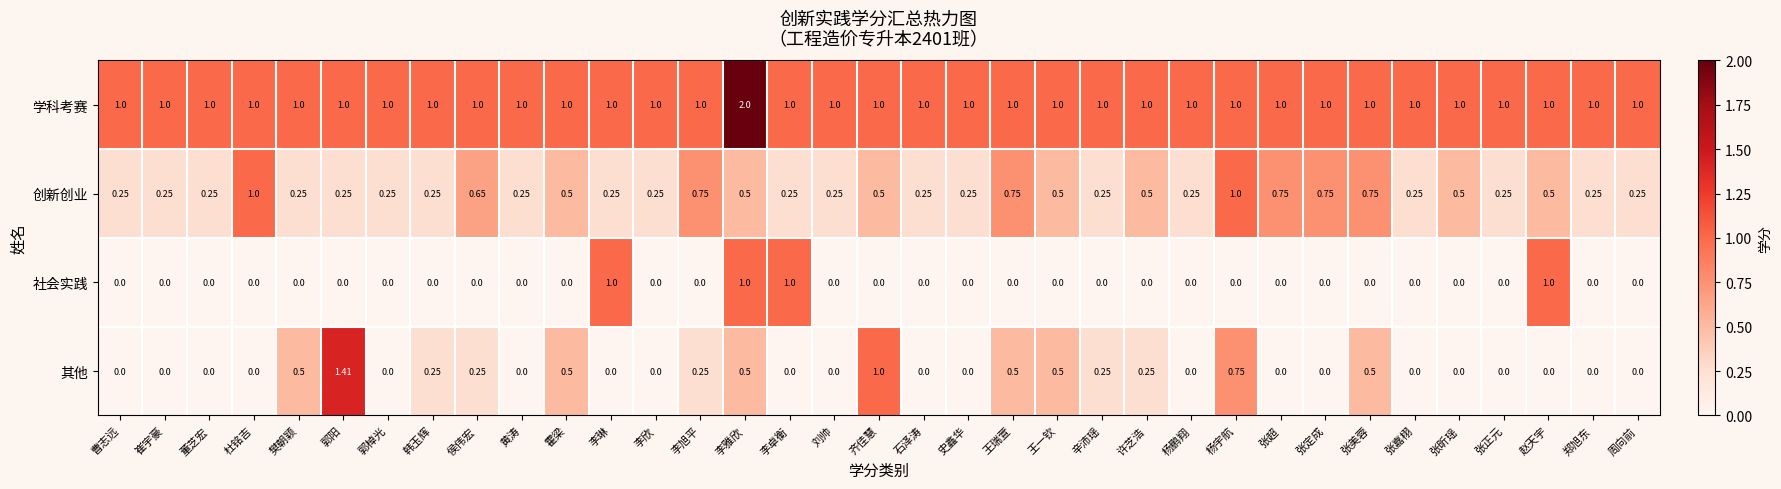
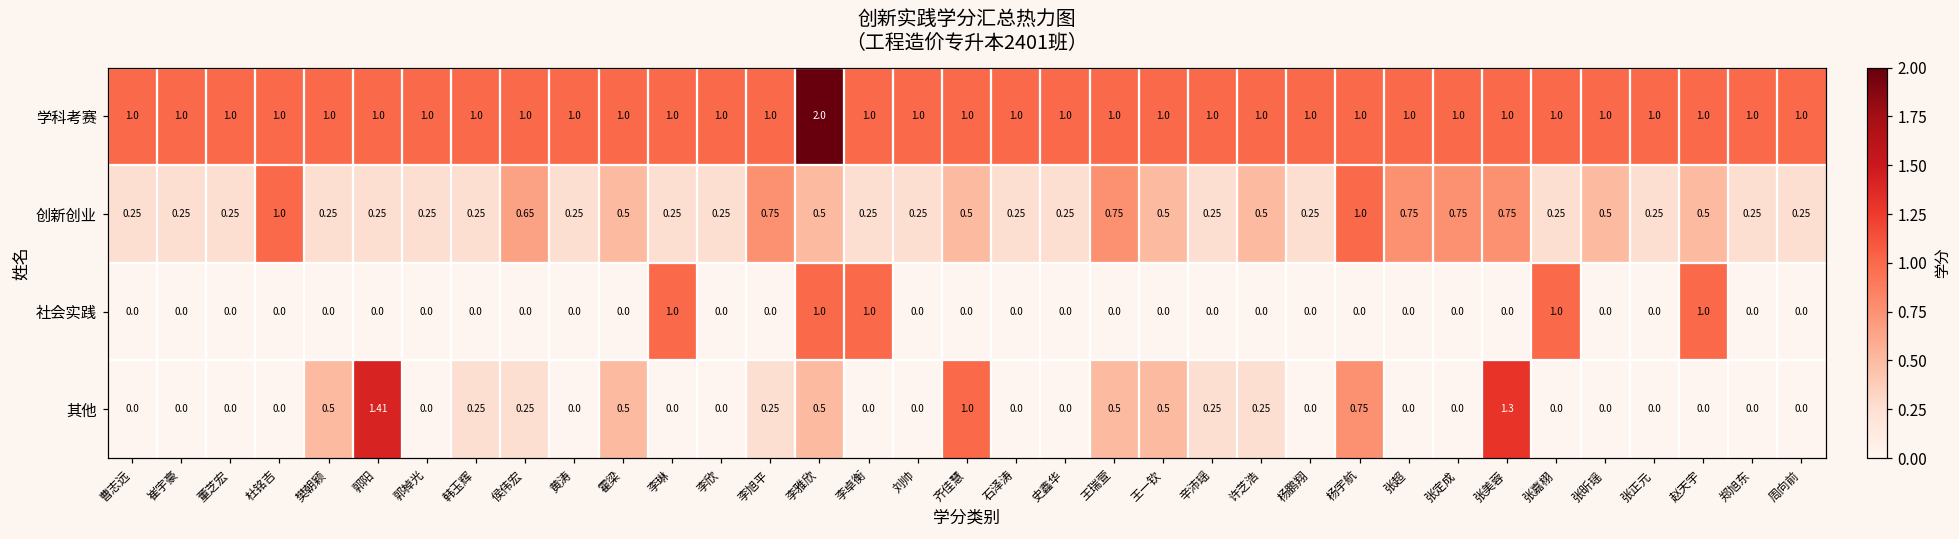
社会实践, 张嘉栩: 0.0 -> 1.0
其他, 张美蓉: 0.5 -> 1.3
